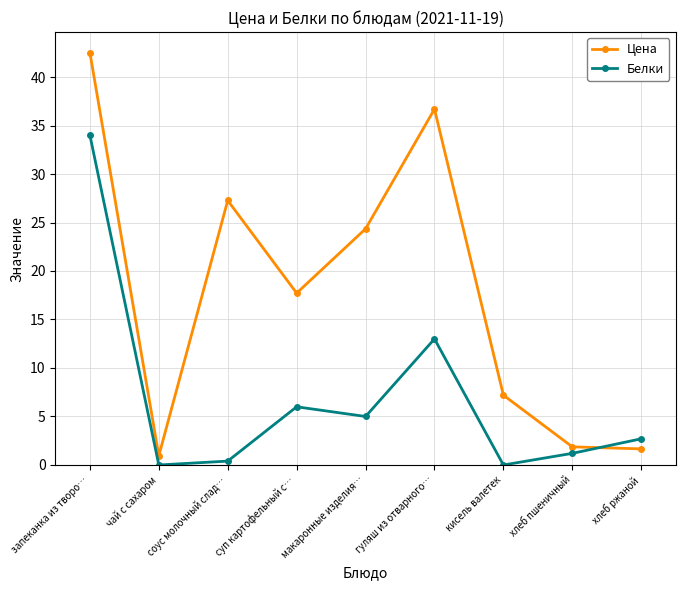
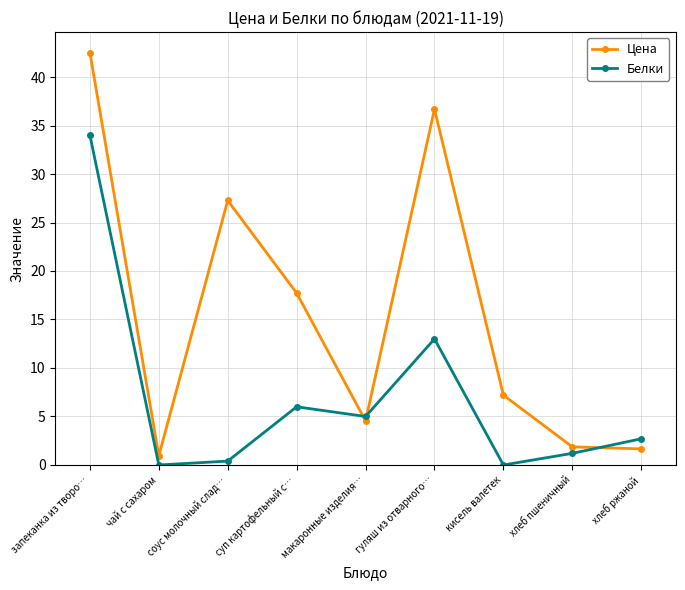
Цена, макаронные изделия…: 24 -> 5
